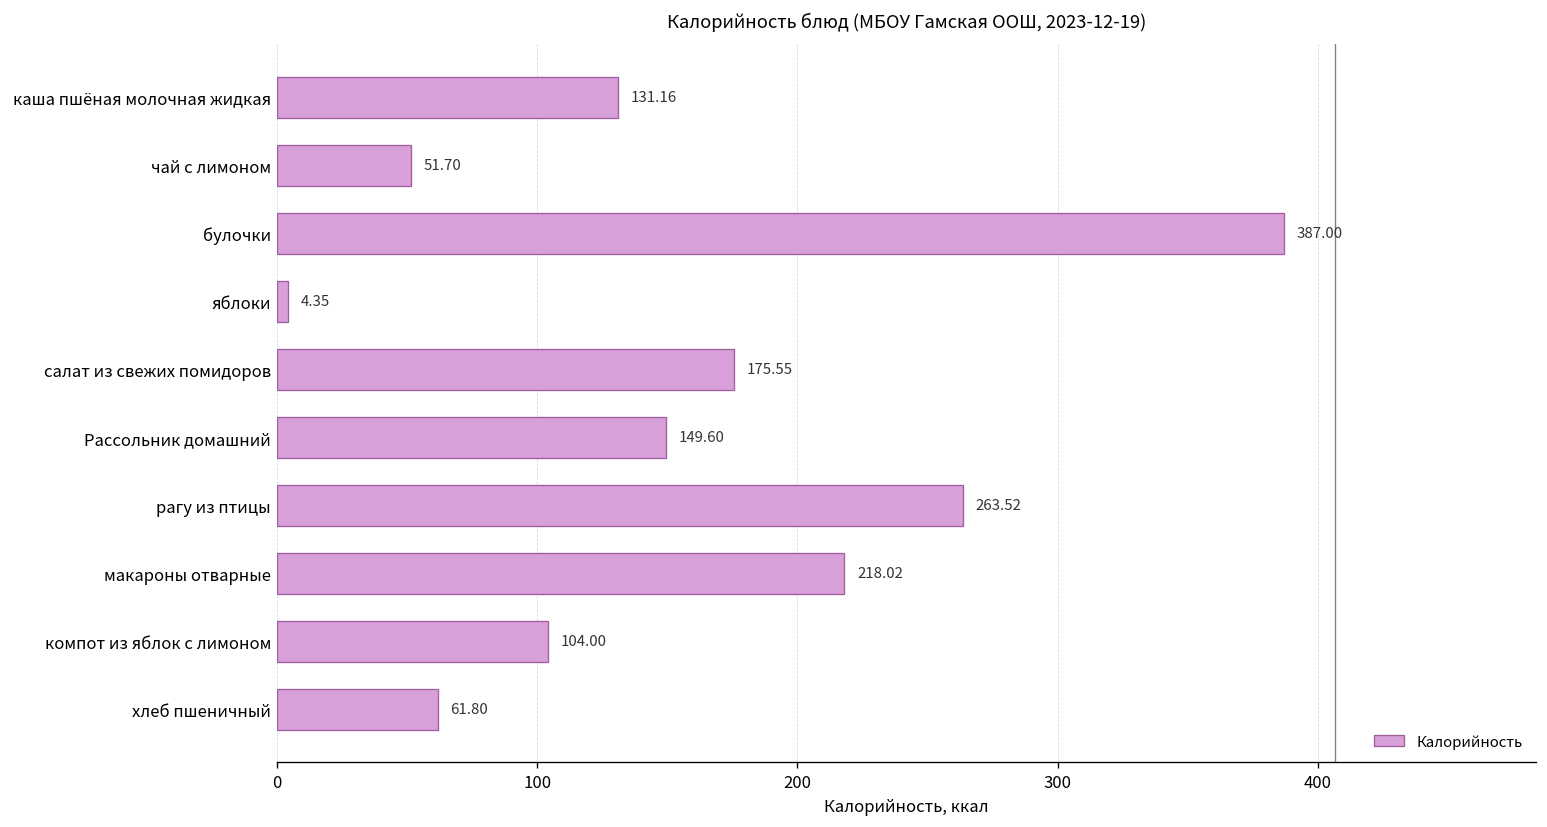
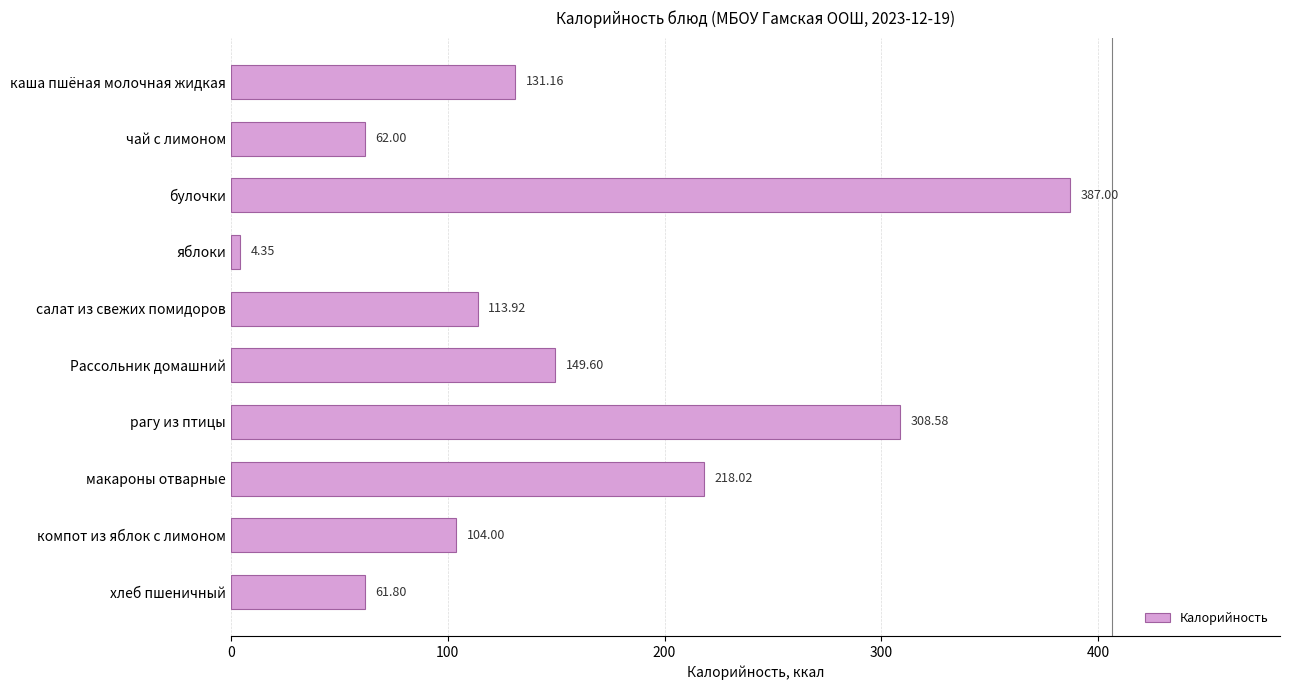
чай с лимоном: 51.70 -> 62.00
салат из свежих помидоров: 175.55 -> 113.92
рагу из птицы: 263.52 -> 308.58
